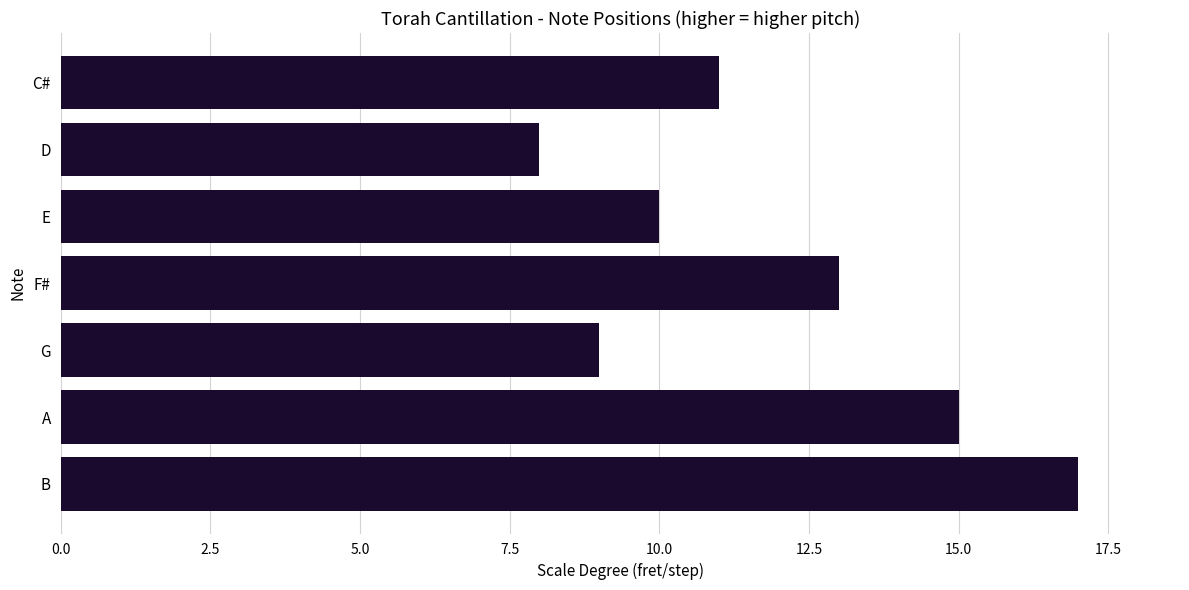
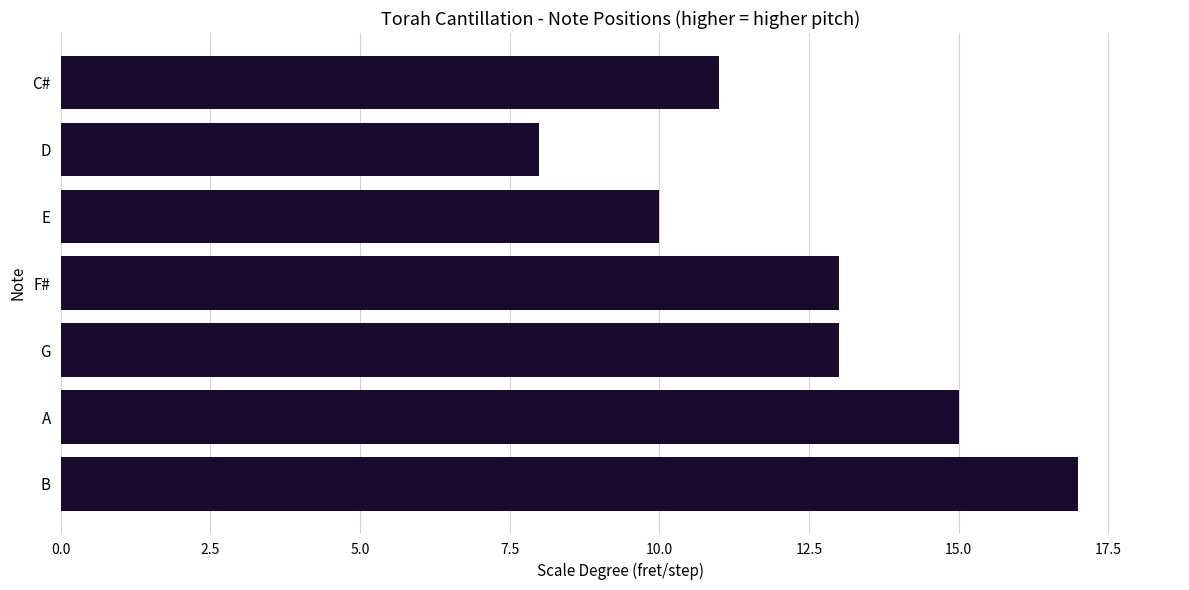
G: 9 -> 13
